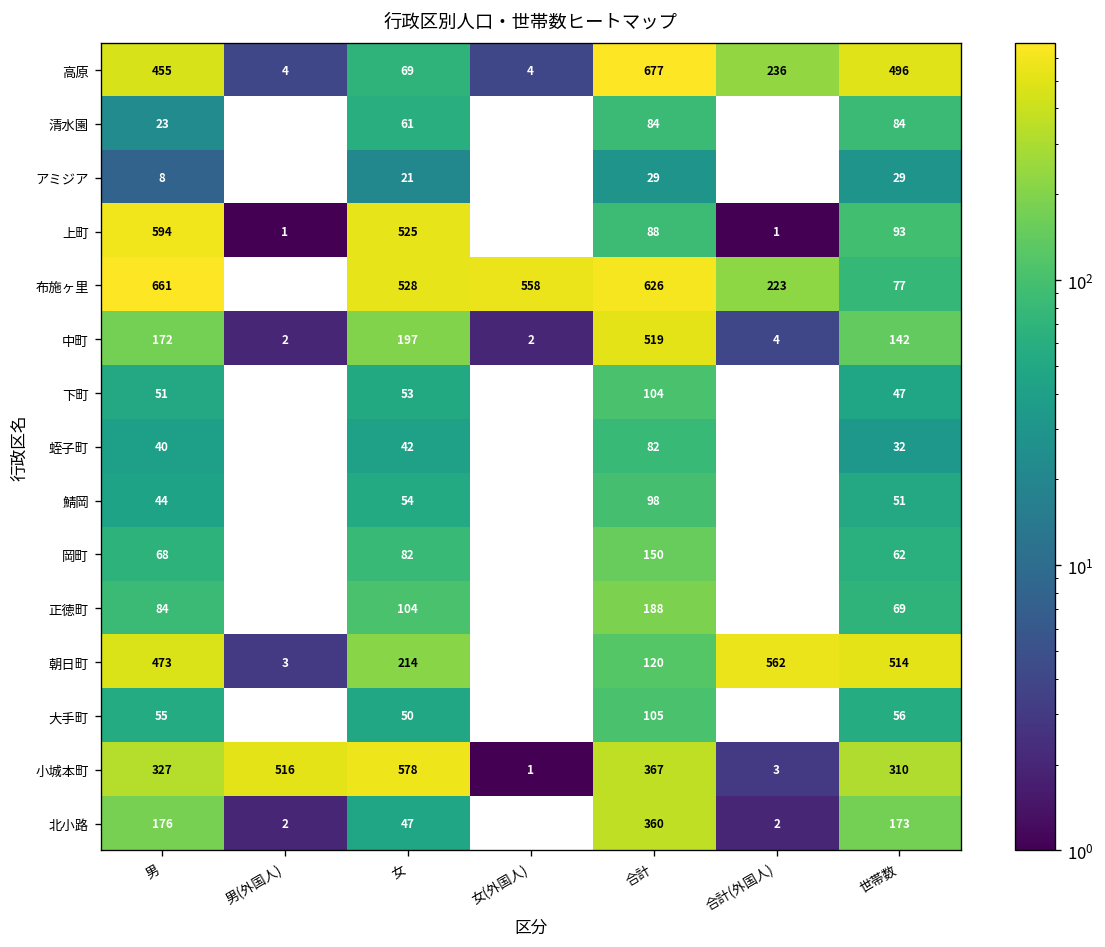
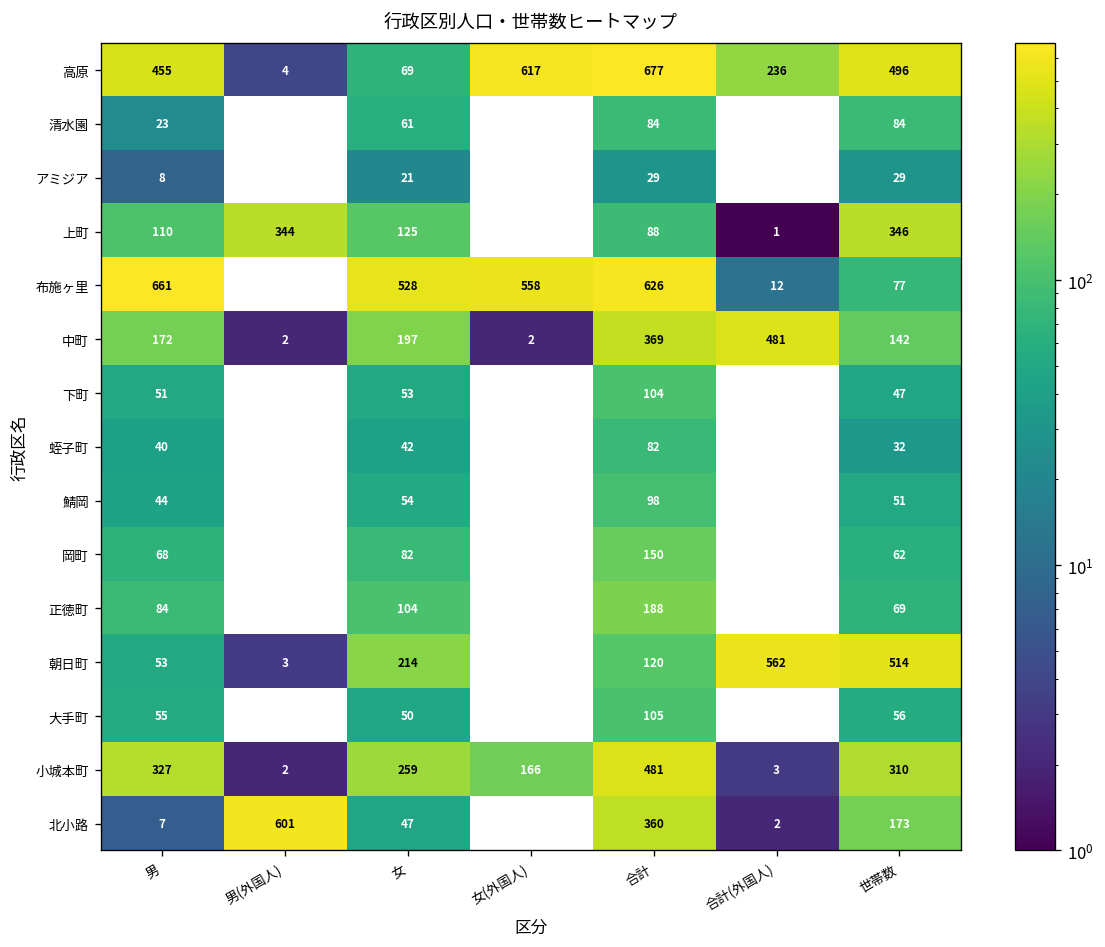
高原, 女(外国人): 4 -> 617
上町, 男: 594 -> 110
上町, 男(外国人): 1 -> 344
上町, 女: 525 -> 125
上町, 世帯数: 93 -> 346
布施ヶ里, 合計(外国人): 223 -> 12
中町, 合計: 519 -> 369
中町, 合計(外国人): 4 -> 481
朝日町, 男: 473 -> 53
小城本町, 男(外国人): 516 -> 2
小城本町, 女: 578 -> 259
小城本町, 女(外国人): 1 -> 166
小城本町, 合計: 367 -> 481
北小路, 男: 176 -> 7
北小路, 男(外国人): 2 -> 601
